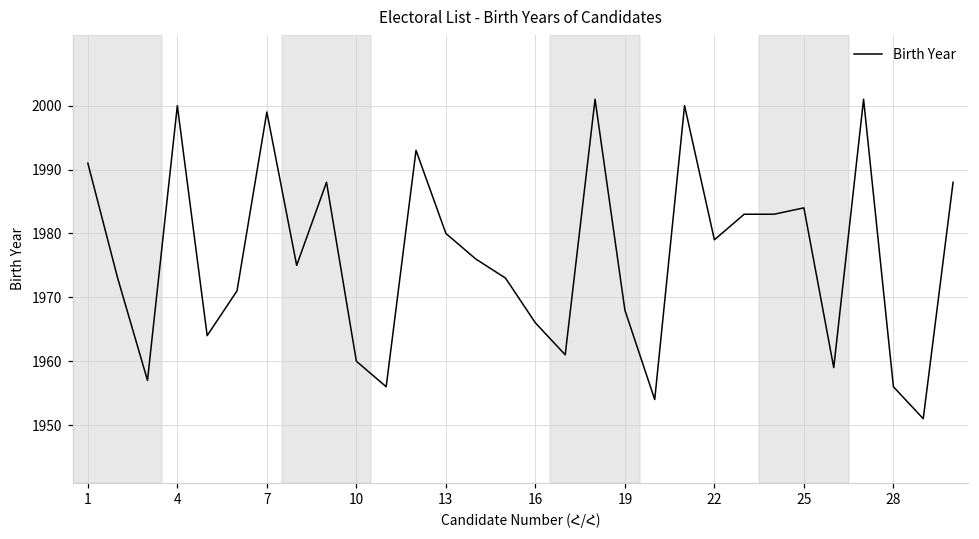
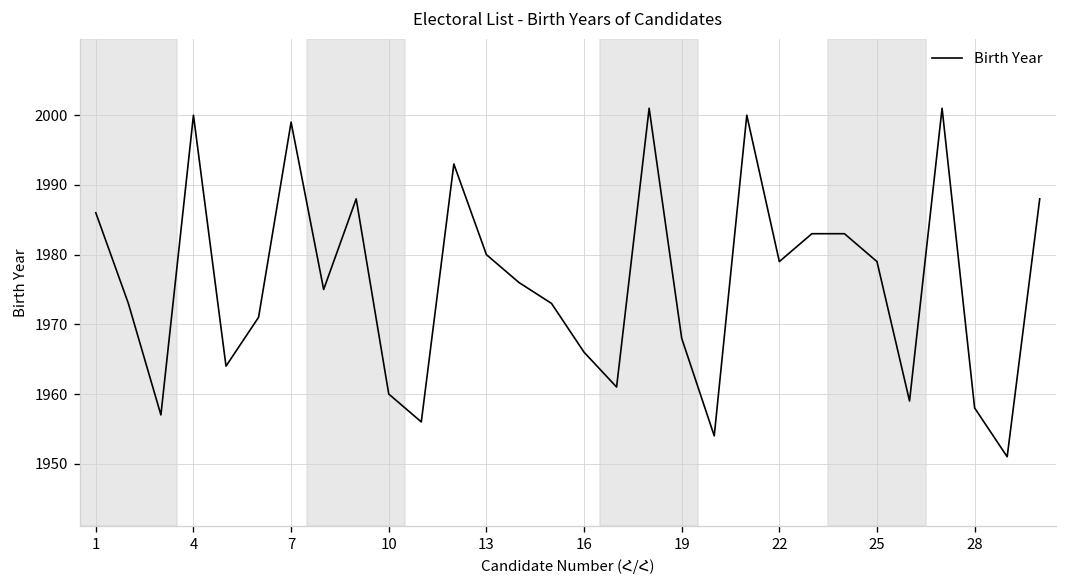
1: 1991 -> 1986
25: 1984 -> 1979
28: 1956 -> 1958
